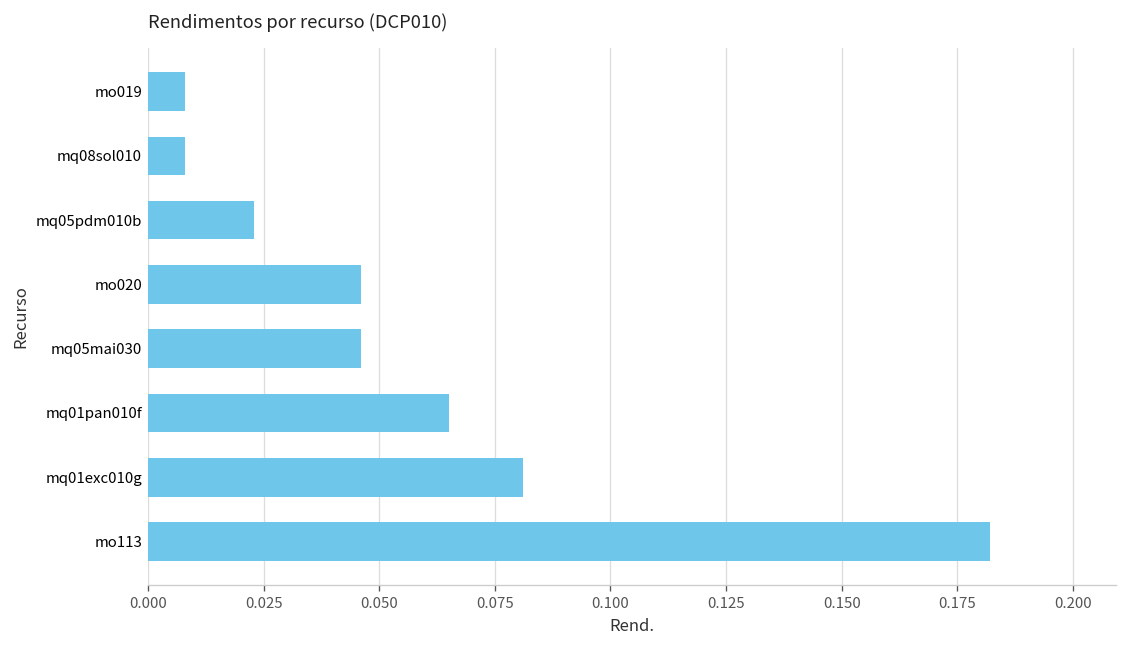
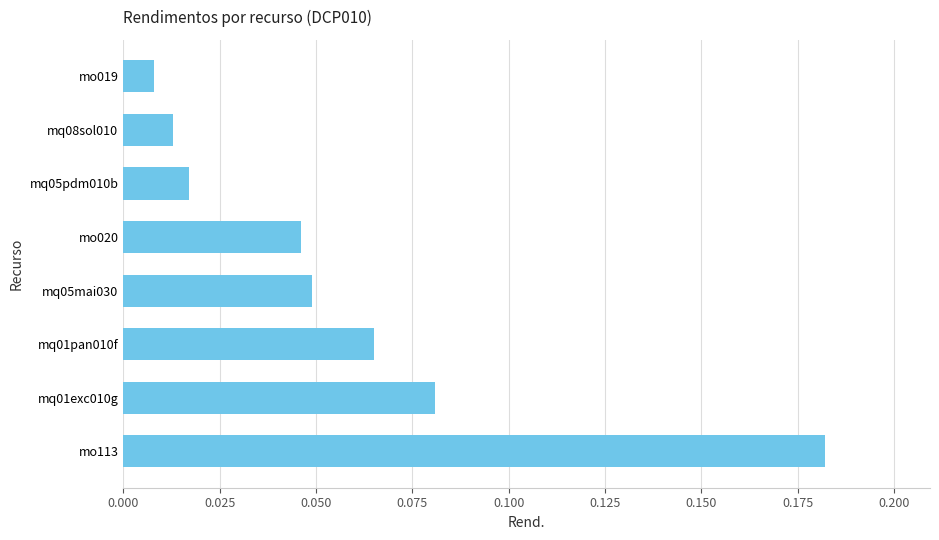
mq08sol010: 0.008 -> 0.013
mq05pdm010b: 0.023 -> 0.017
mq05mai030: 0.046 -> 0.049
